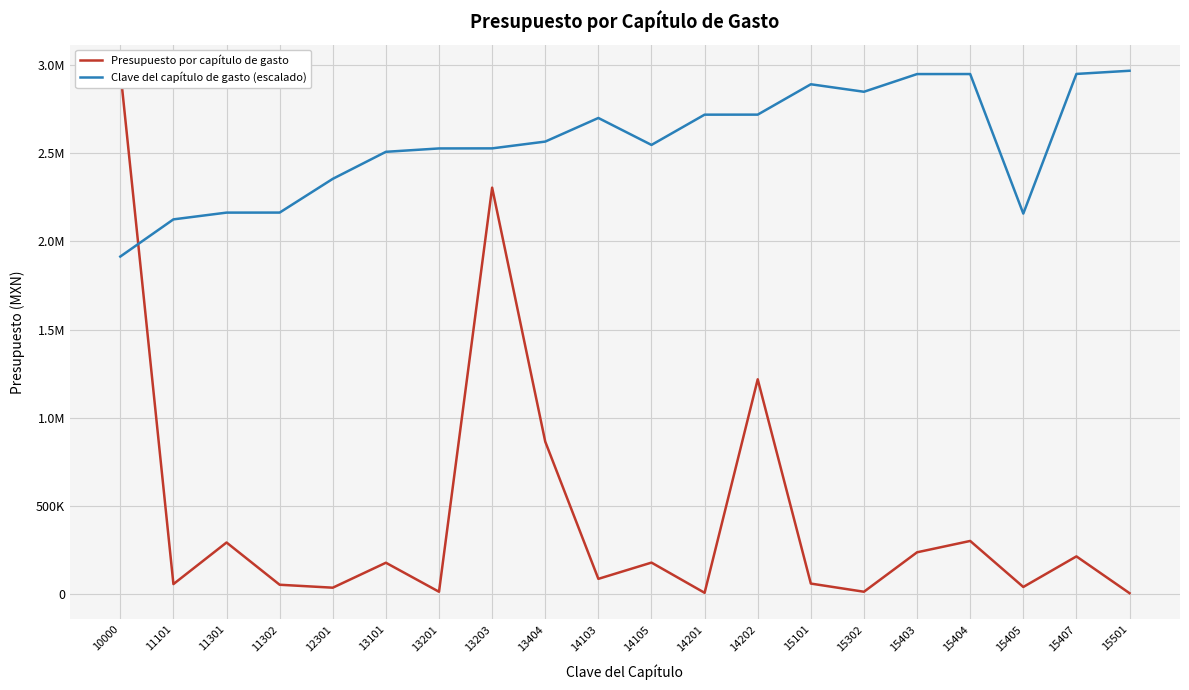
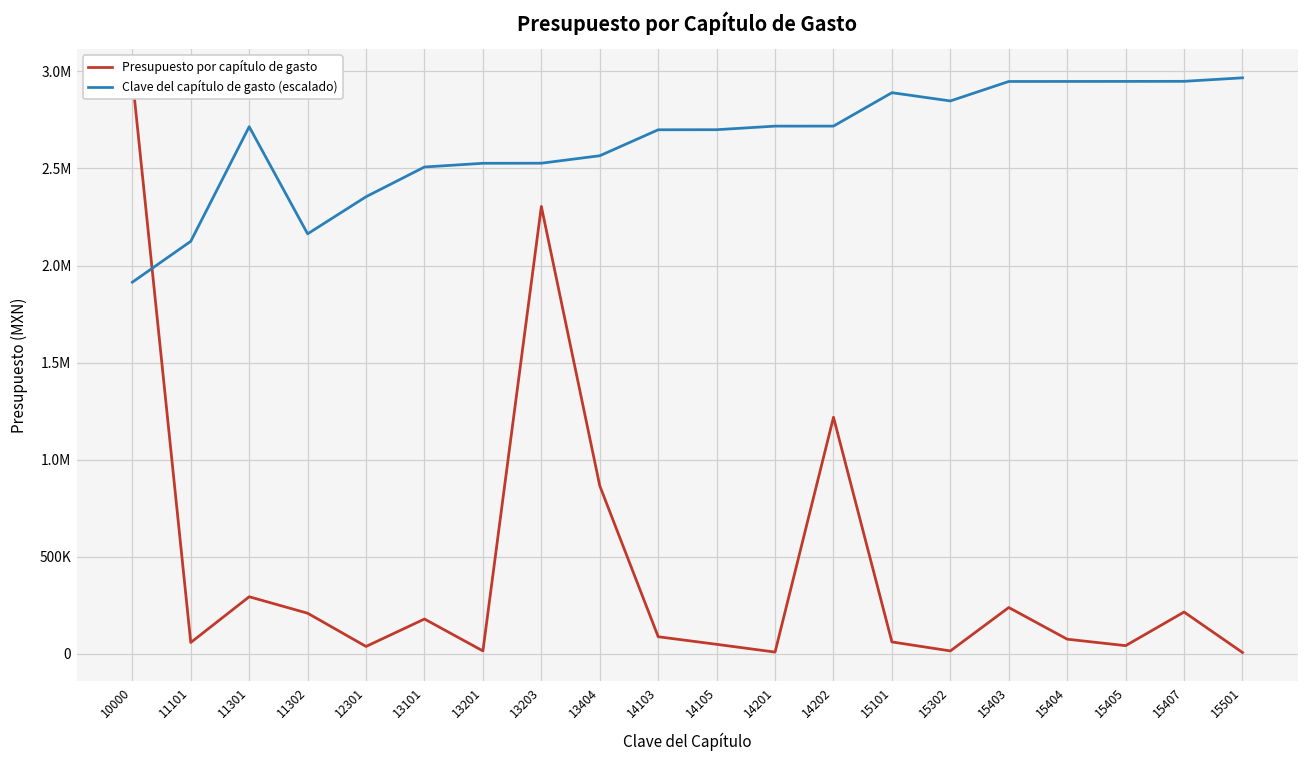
Clave del capítulo de gasto (escalado), 11301: 2160000 -> 2720000
Presupuesto por capítulo de gasto, 11302: 50000 -> 210000
Presupuesto por capítulo de gasto, 14105: 180000 -> 50000
Clave del capítulo de gasto (escalado), 14105: 2550000 -> 2700000
Presupuesto por capítulo de gasto, 15404: 300000 -> 70000
Clave del capítulo de gasto (escalado), 15405: 2160000 -> 2950000
